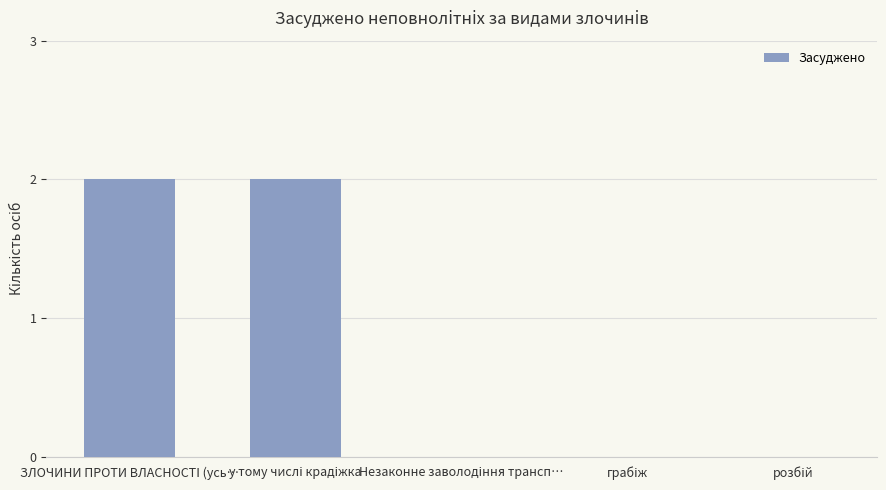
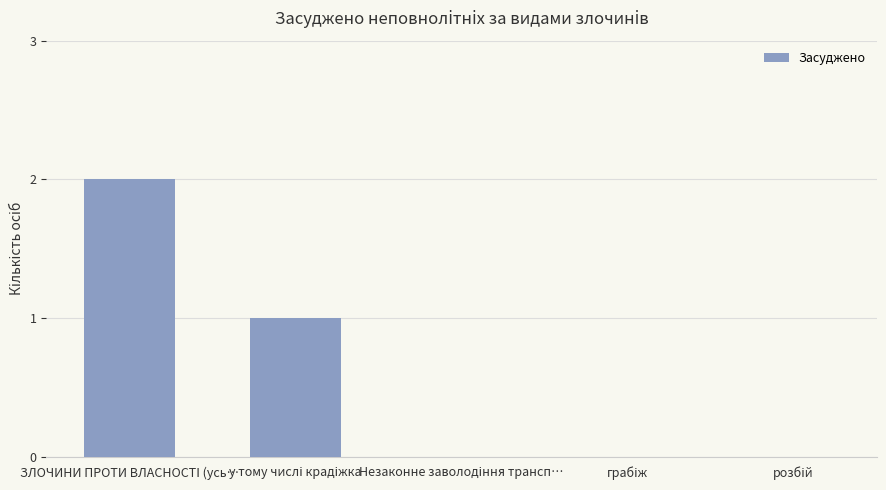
у тому числі крадіжка: 2 -> 1
